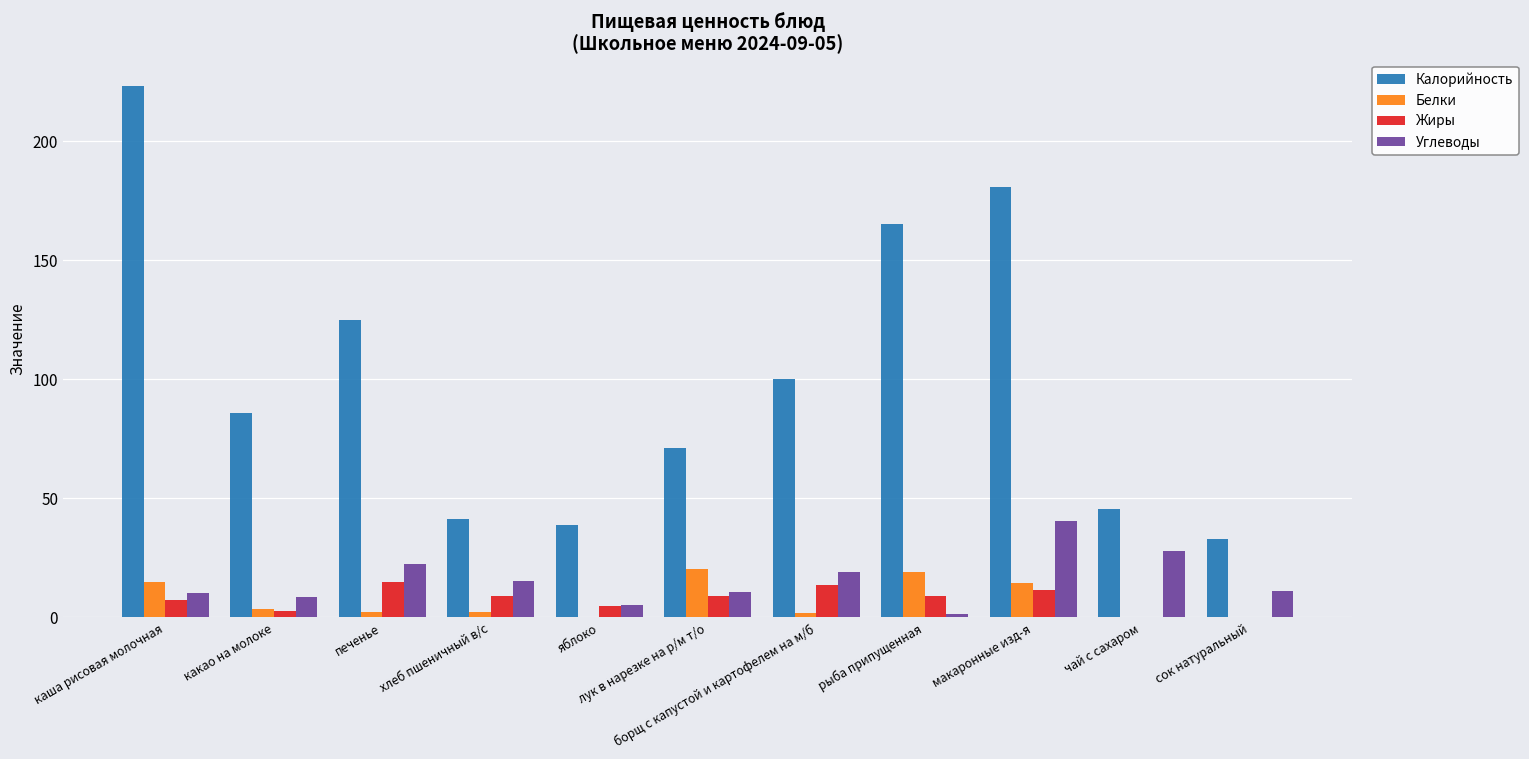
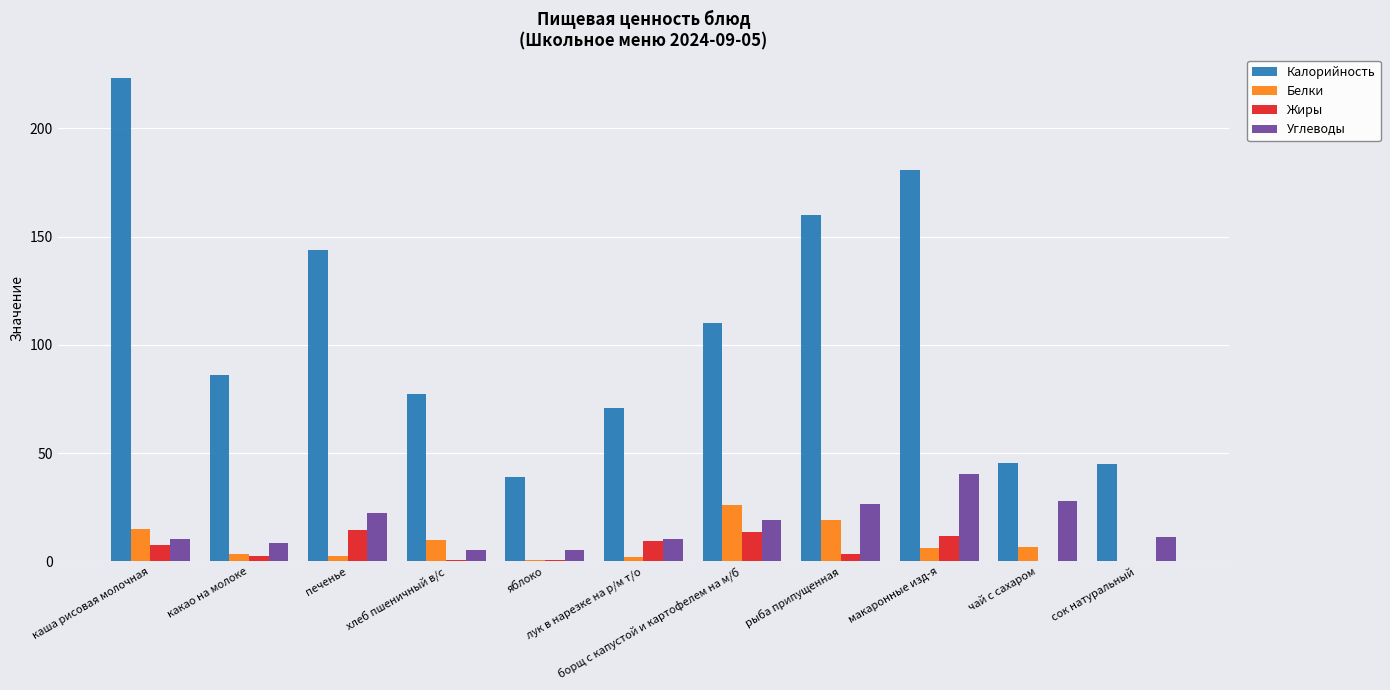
Калорийность, печенье: 125 -> 144
Калорийность, хлеб пшеничный в/с: 41 -> 77
Белки, хлеб пшеничный в/с: 2 -> 10
Жиры, хлеб пшеничный в/с: 9 -> 1
Углеводы, хлеб пшеничный в/с: 15 -> 5
Жиры, яблоко: 5 -> 0
Белки, лук в нарезке на р/м т/о: 21 -> 2
Калорийность, борщ с капустой и картофелем на м/б: 100 -> 110
Белки, борщ с капустой и картофелем на м/б: 2 -> 26
Калорийность, рыба припущенная: 165 -> 160
Жиры, рыба припущенная: 9 -> 4
Углеводы, рыба припущенная: 1 -> 27
Белки, макаронные изд-я: 14 -> 6
Белки, чай с сахаром: 0 -> 7
Калорийность, сок натуральный: 33 -> 45
